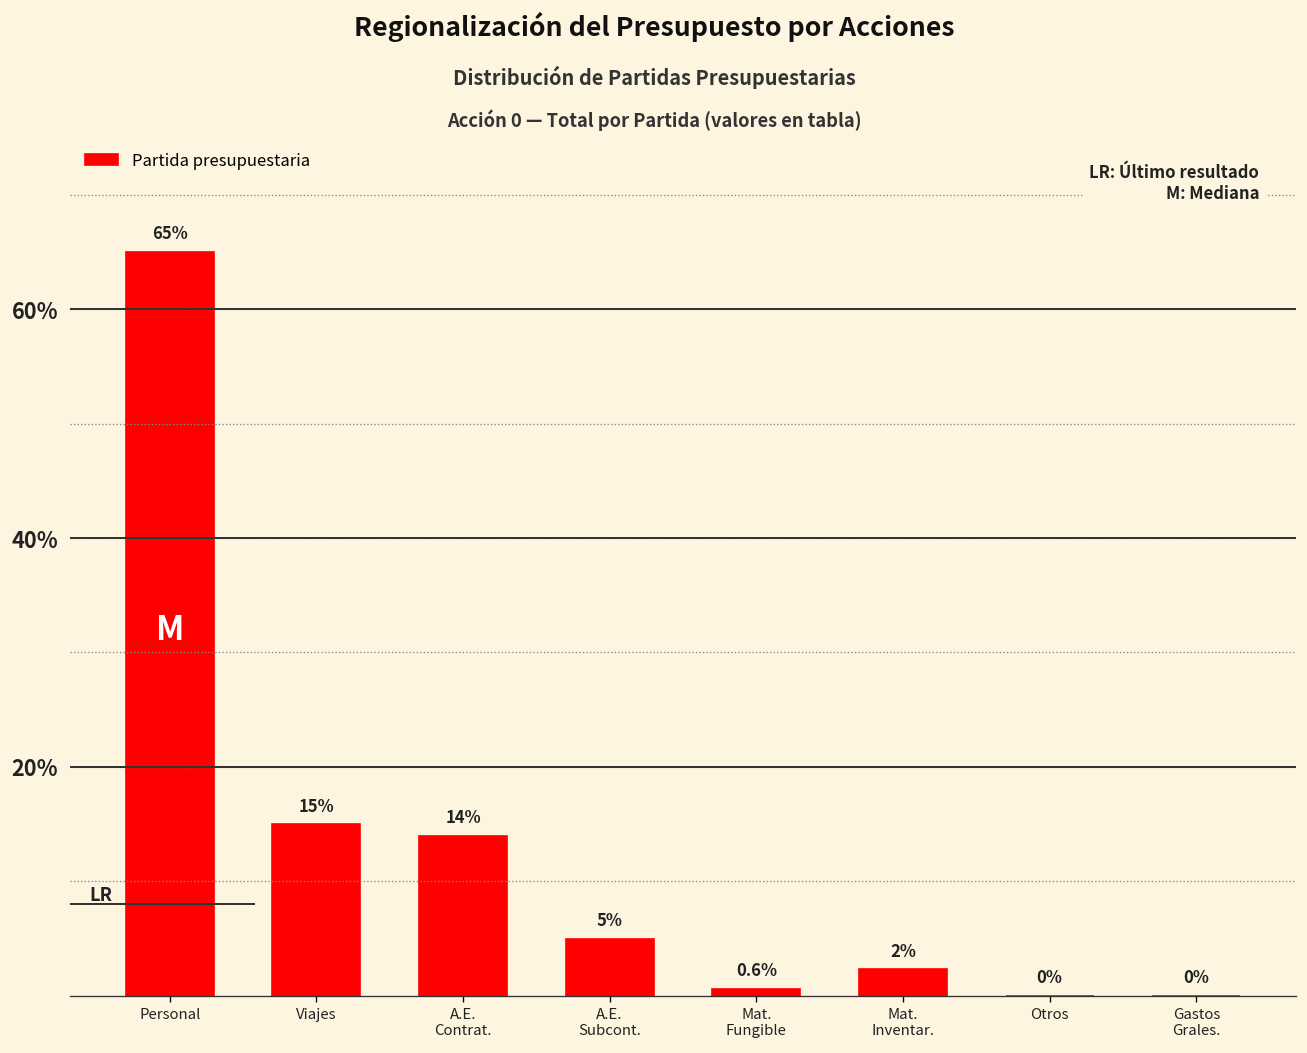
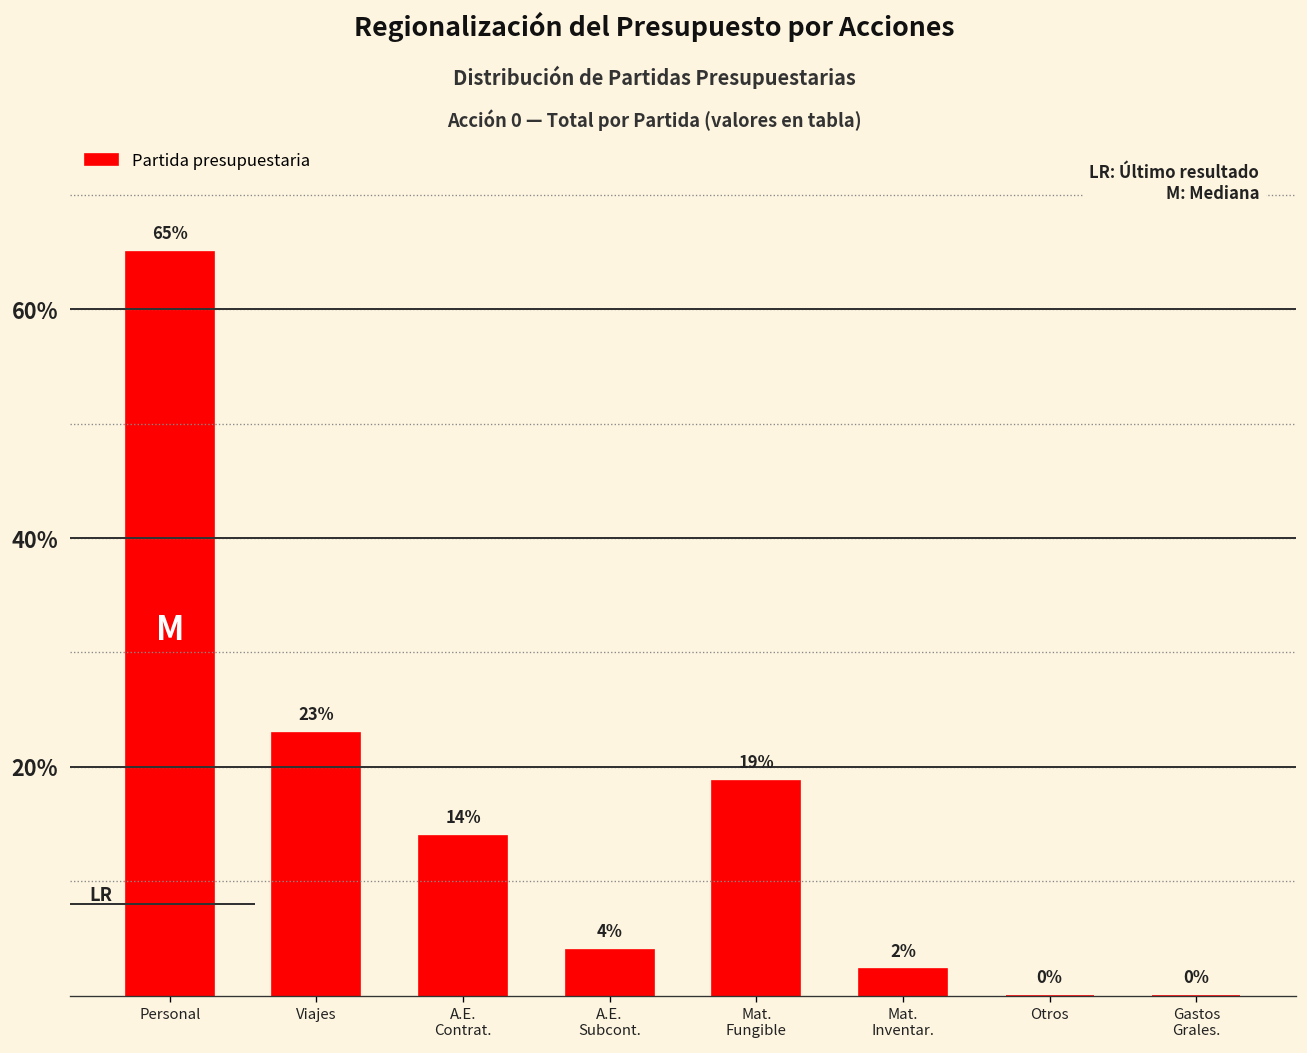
Viajes: 15% -> 23%
A.E. Subcont.: 5% -> 4%
Mat. Fungible: 0.6% -> 19%
